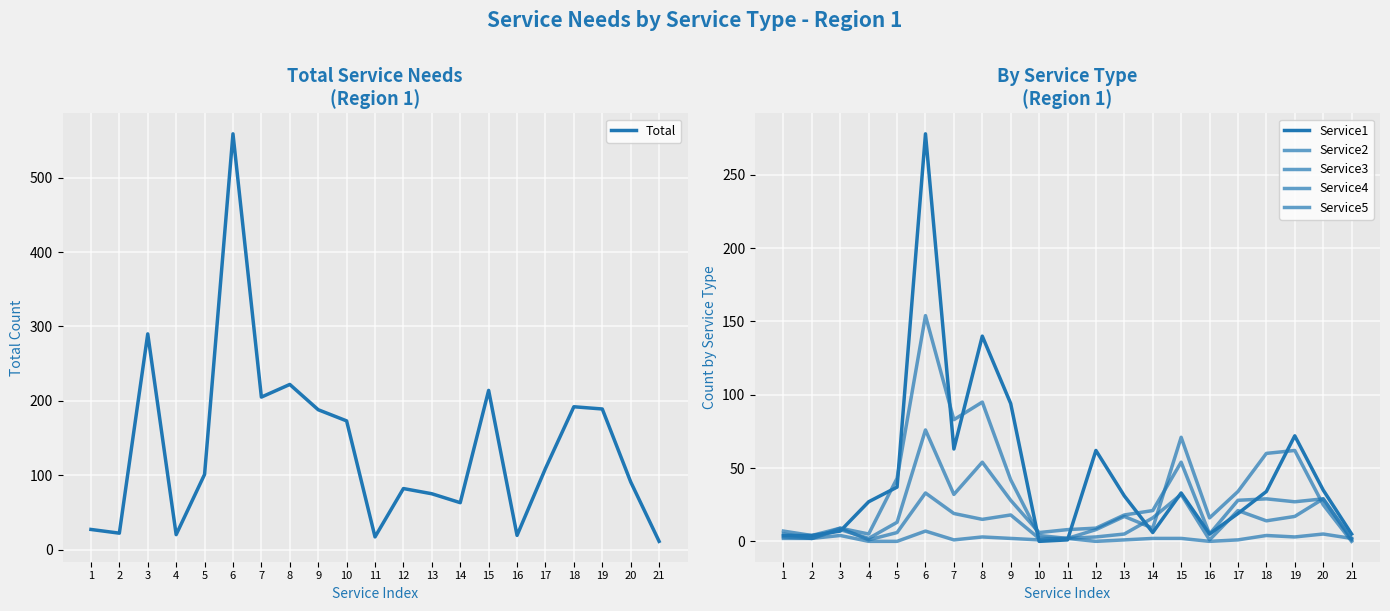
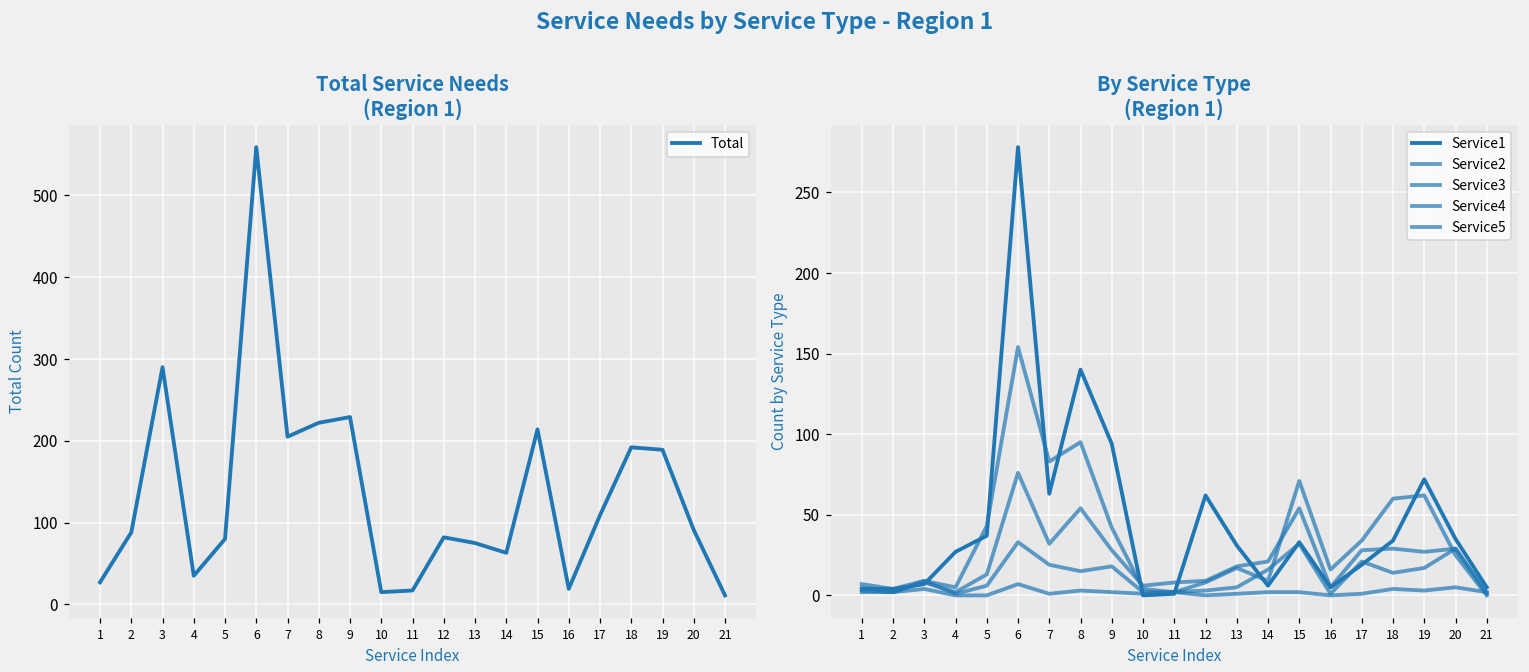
Total Service Needs (Region 1), 2: 20 -> 90
Total Service Needs (Region 1), 4: 20 -> 40
Total Service Needs (Region 1), 5: 100 -> 80
Total Service Needs (Region 1), 9: 190 -> 230
Total Service Needs (Region 1), 10: 170 -> 20
